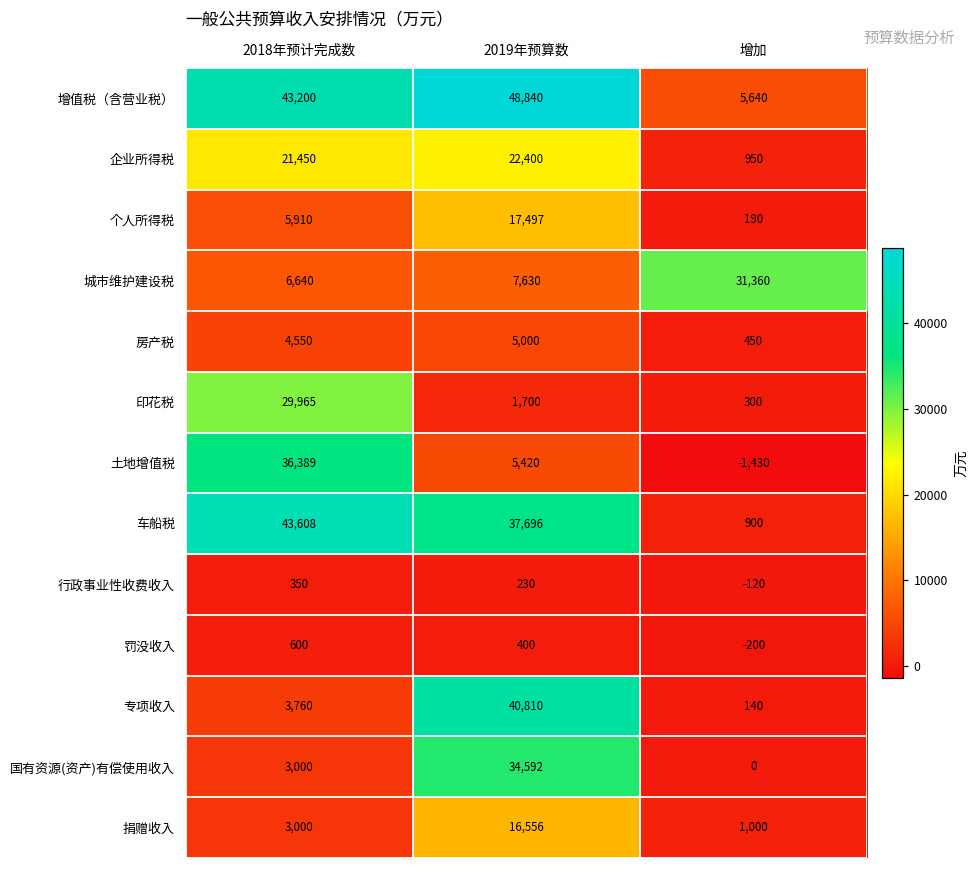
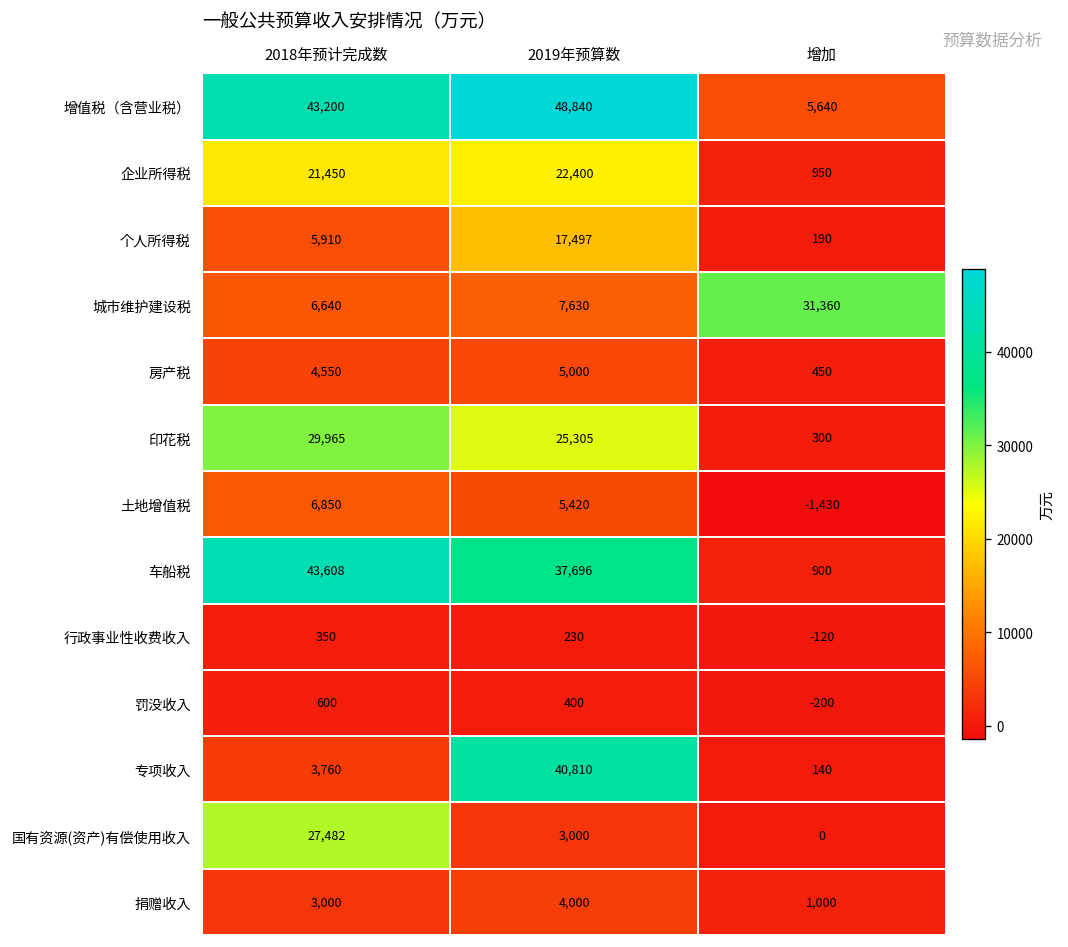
印花税, 2019年预算数: 1,700 -> 25,305
土地增值税, 2018年预计完成数: 36,389 -> 6,850
国有资源(资产)有偿使用收入, 2018年预计完成数: 3,000 -> 27,482
国有资源(资产)有偿使用收入, 2019年预算数: 34,592 -> 3,000
捐赠收入, 2019年预算数: 16,556 -> 4,000
